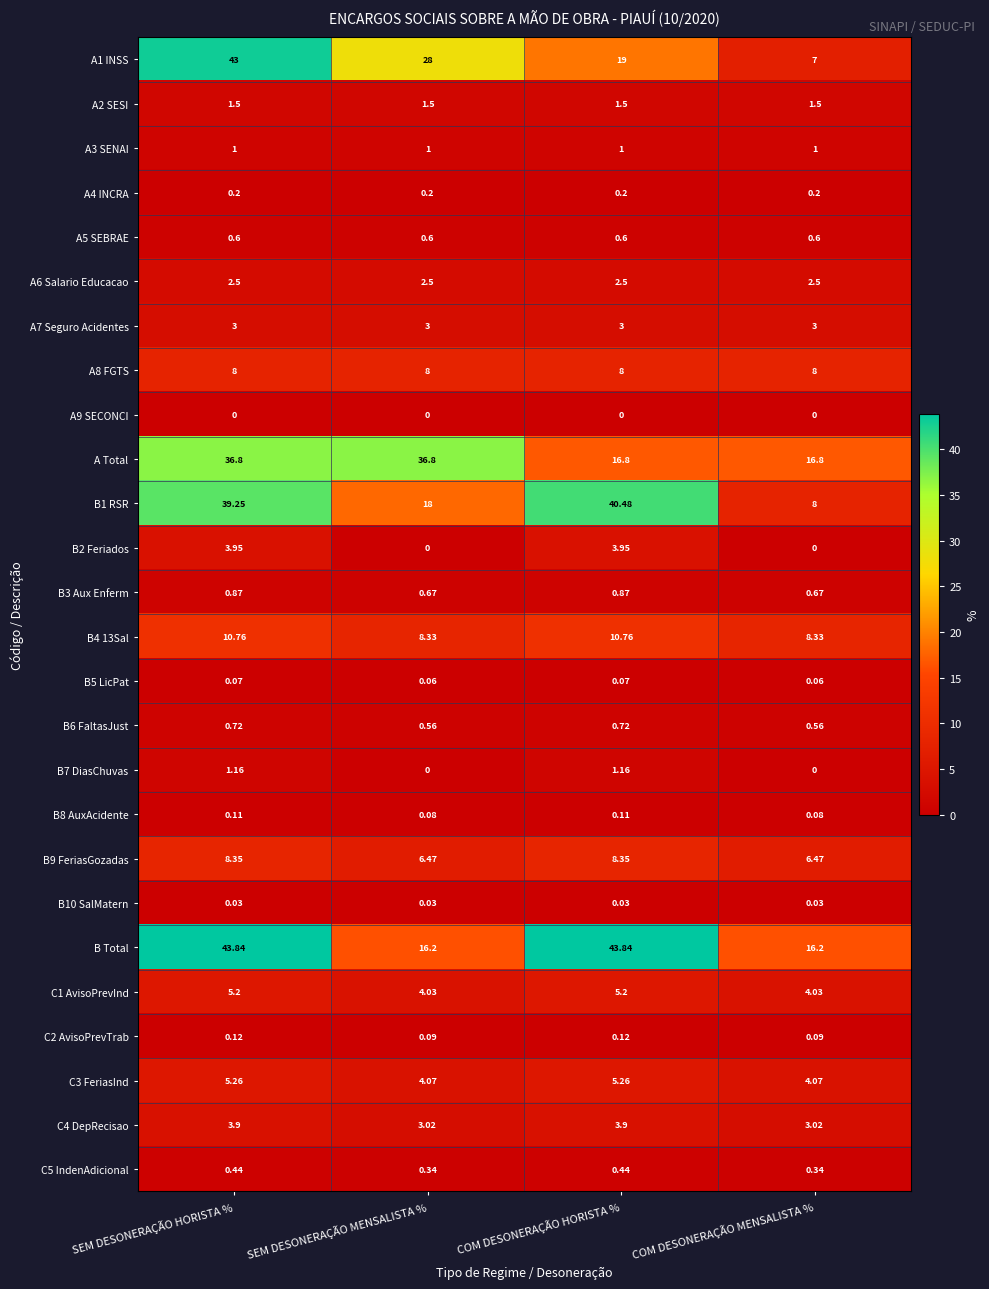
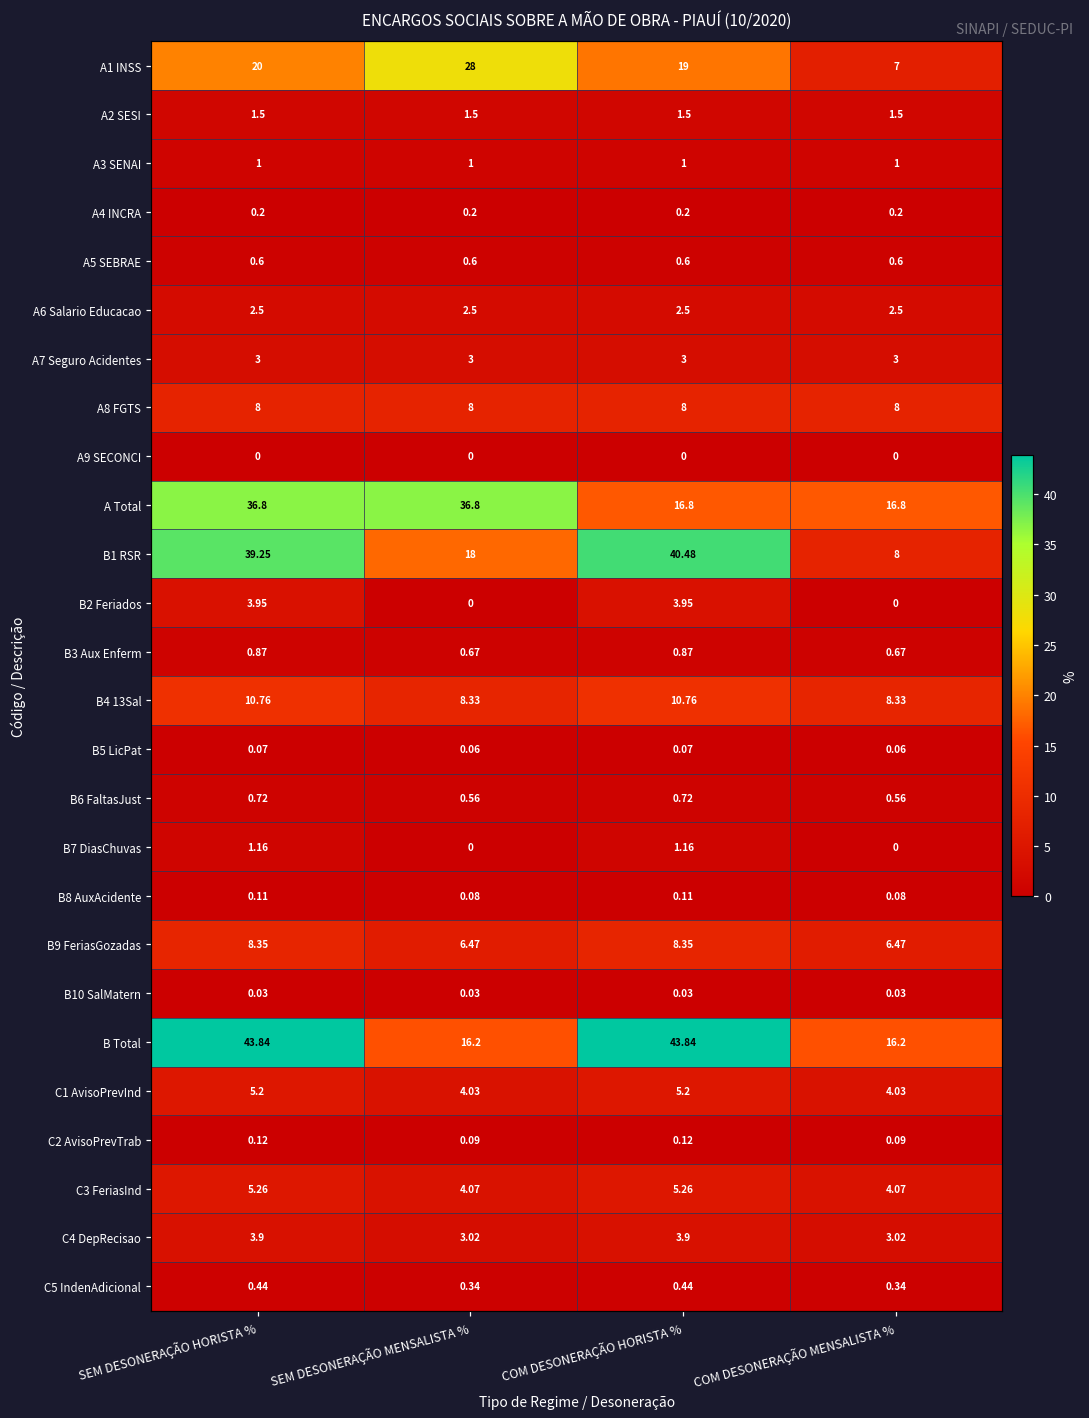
A1 INSS, SEM DESONERAÇÃO HORISTA %: 43 -> 20
